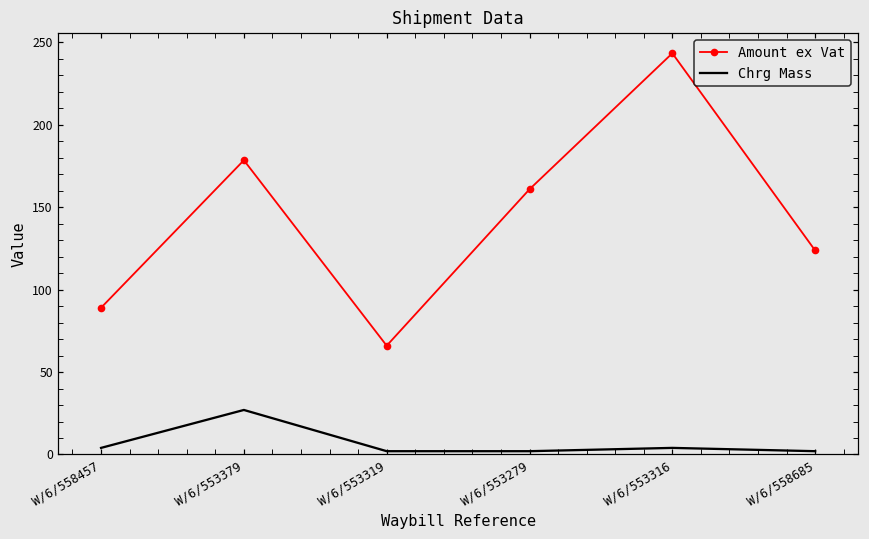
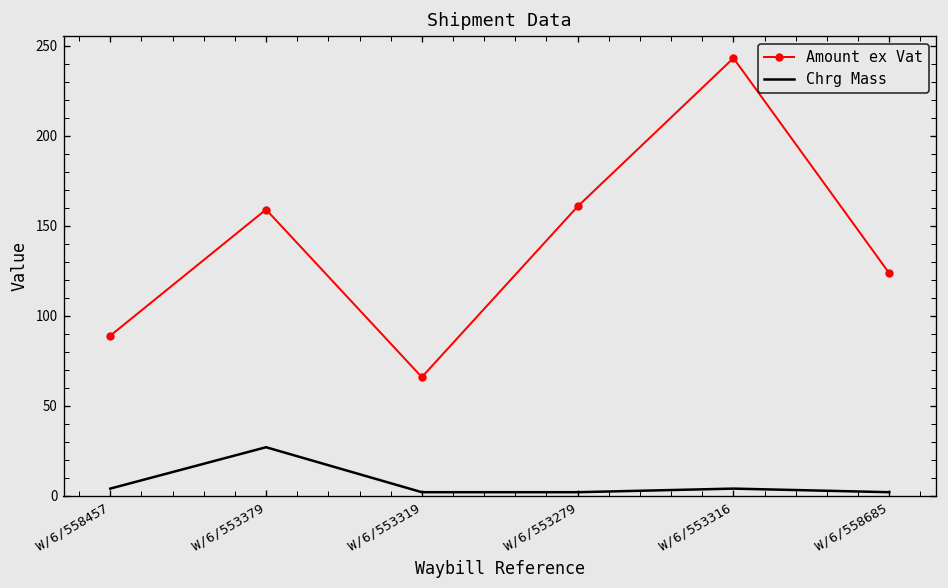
Amount ex Vat, W/6/553379: 178 -> 159
